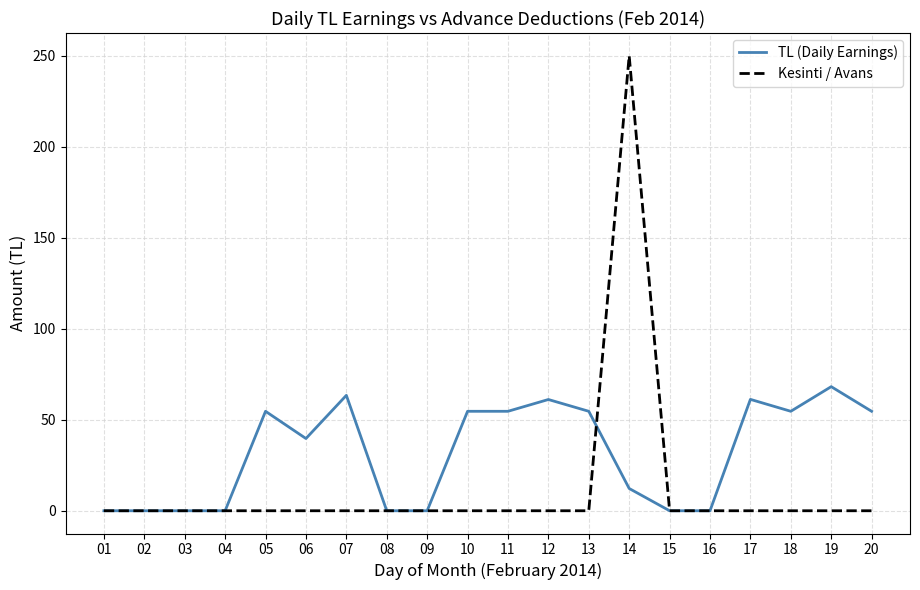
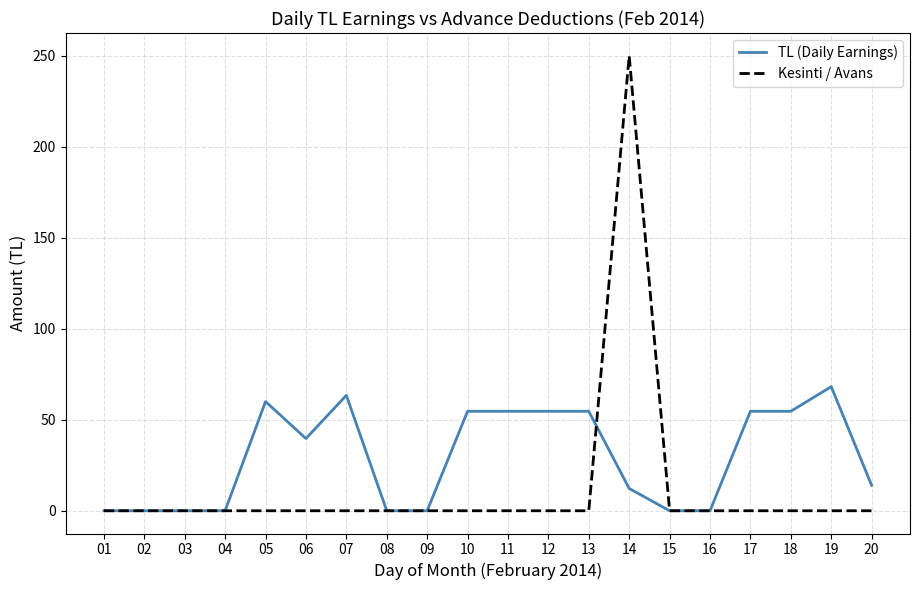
TL (Daily Earnings), 05: 55 -> 60
TL (Daily Earnings), 12: 61 -> 55
TL (Daily Earnings), 17: 61 -> 55
TL (Daily Earnings), 20: 55 -> 14
